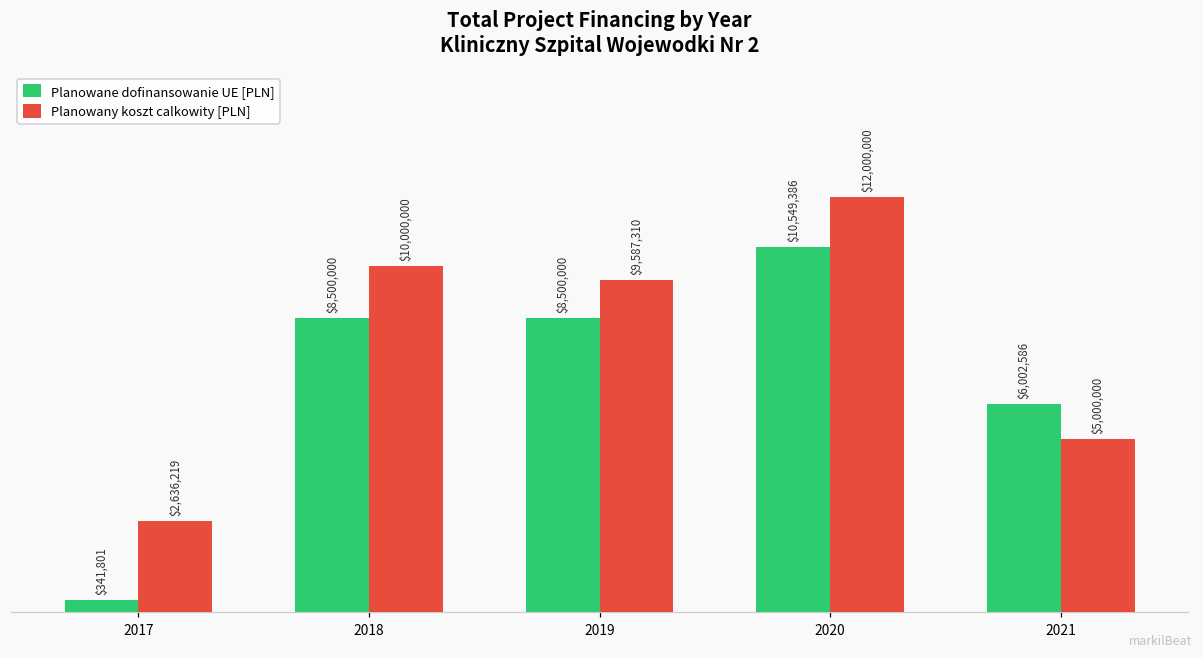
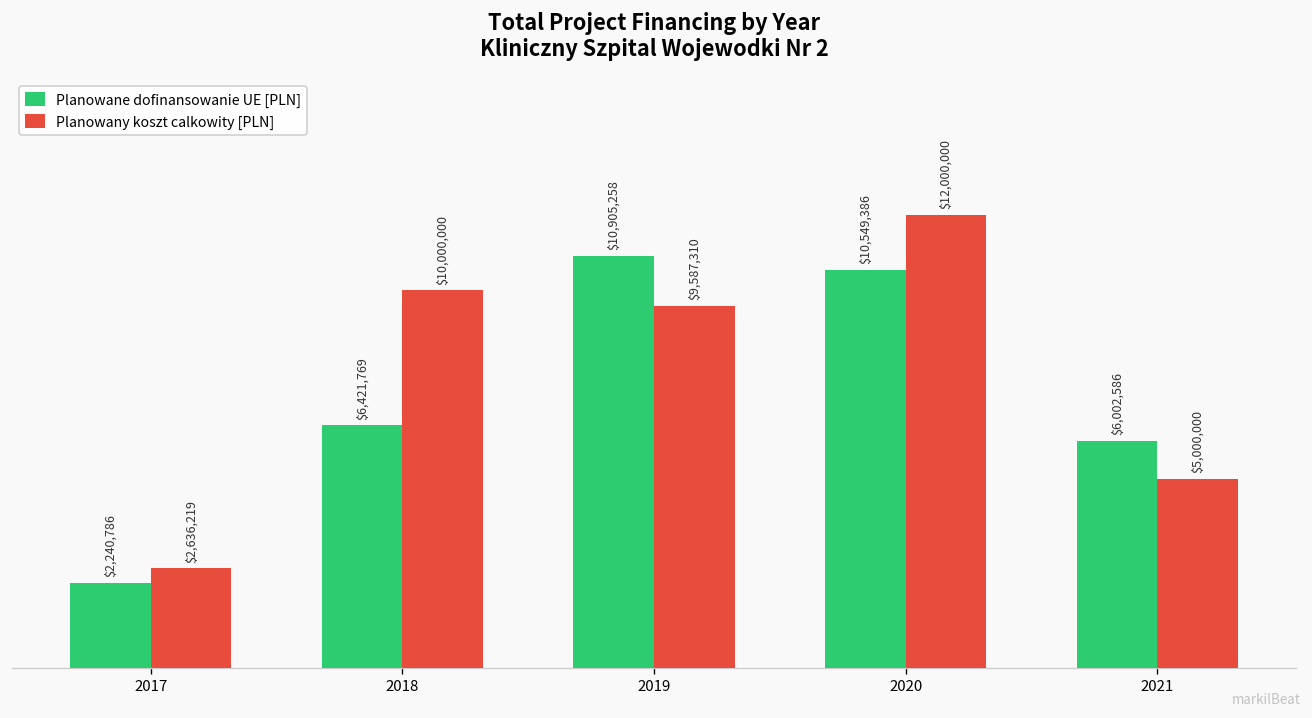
Planowane dofinansowanie UE [PLN], 2017: $341,801 -> $2,240,786
Planowane dofinansowanie UE [PLN], 2018: $8,500,000 -> $6,421,769
Planowane dofinansowanie UE [PLN], 2019: $8,500,000 -> $10,905,258
